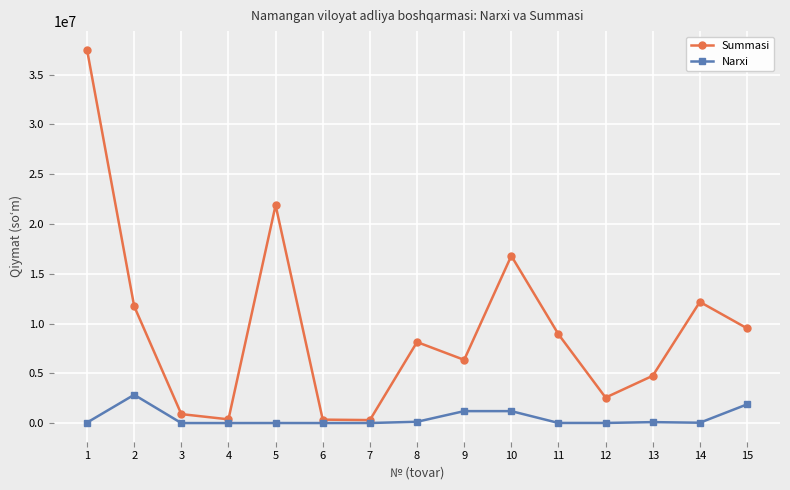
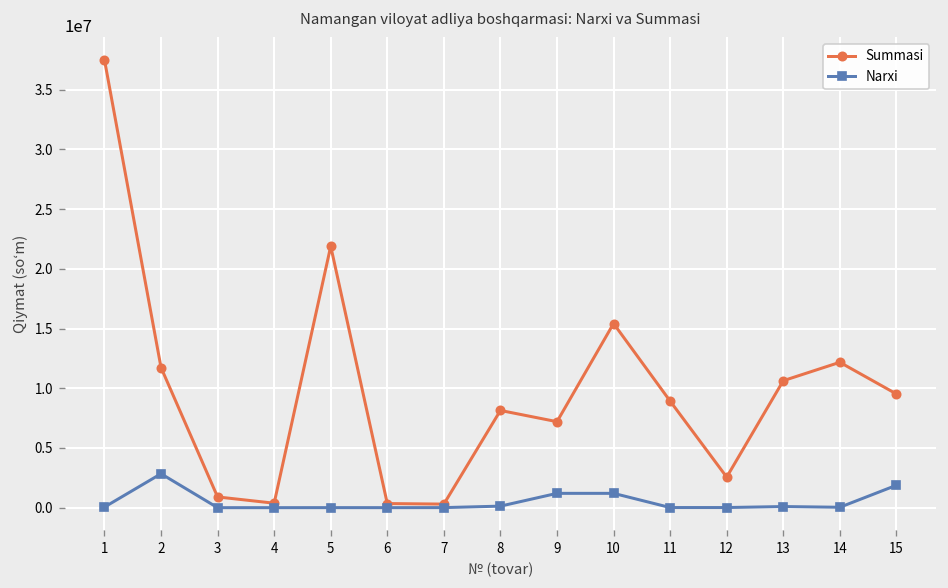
Summasi, 9: 6000000 -> 7000000
Summasi, 10: 17000000 -> 15000000
Summasi, 13: 5000000 -> 11000000
